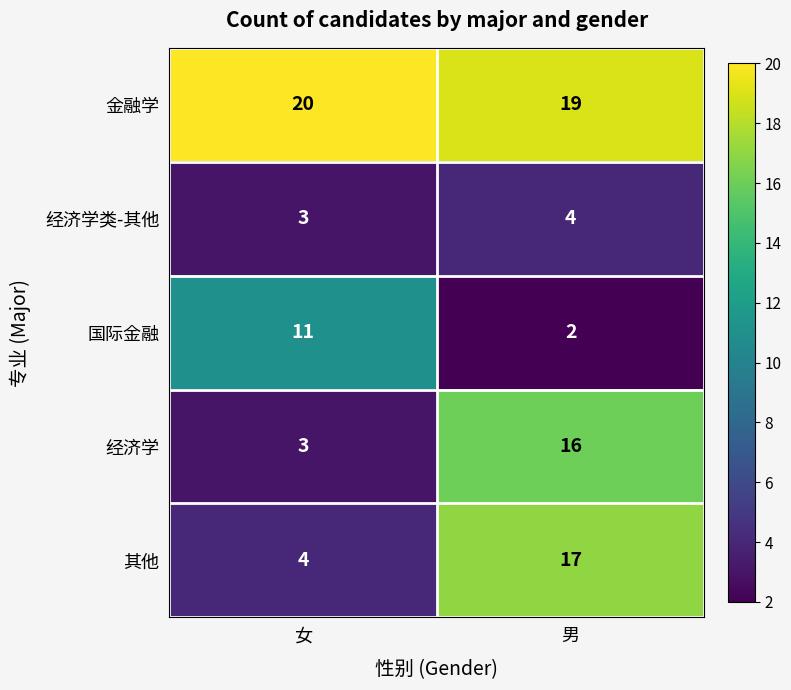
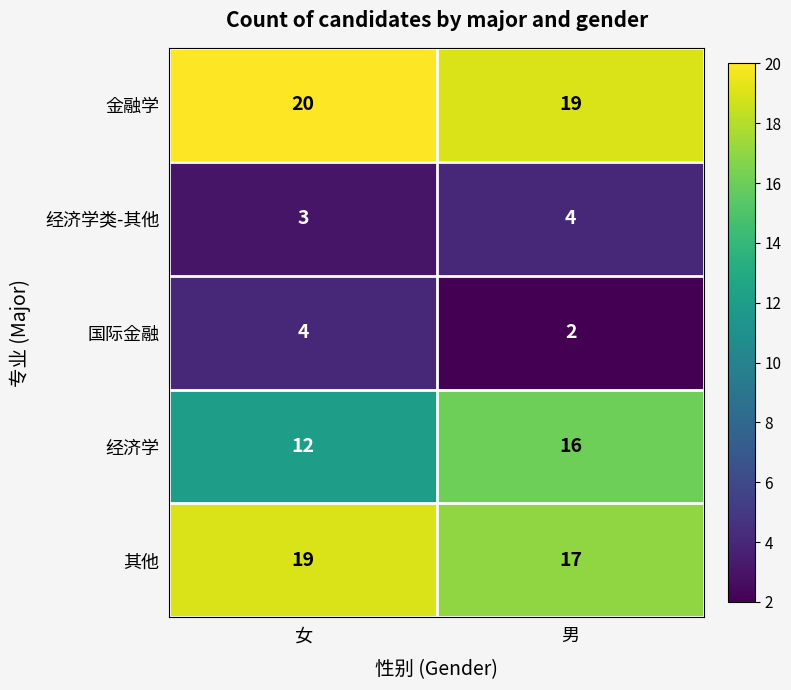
国际金融, 女: 11 -> 4
经济学, 女: 3 -> 12
其他, 女: 4 -> 19
